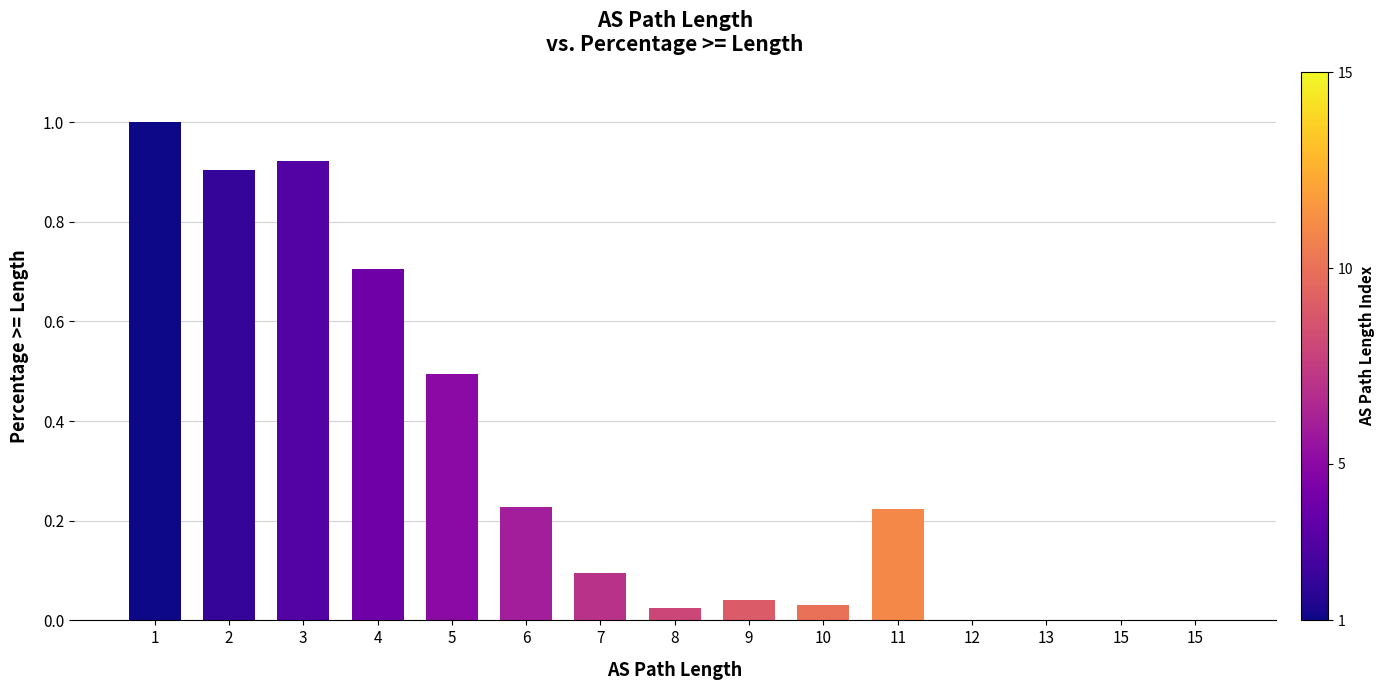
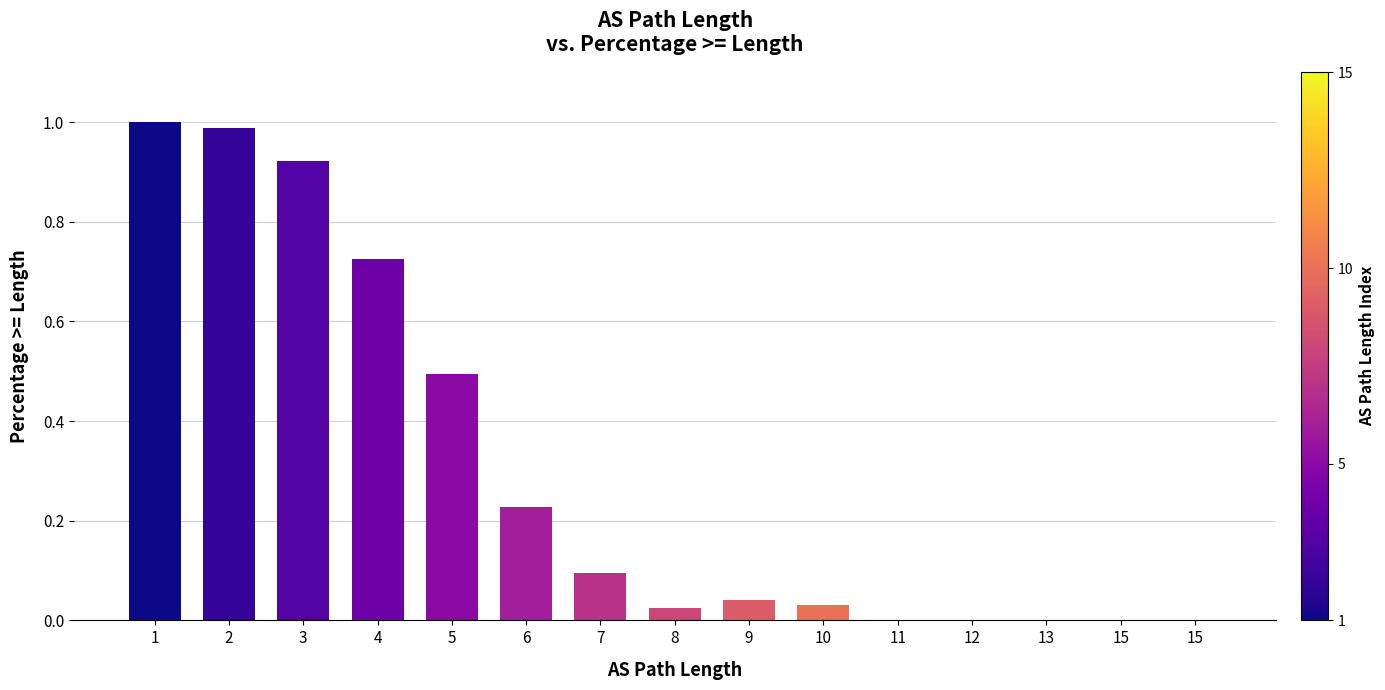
2: 0.90 -> 0.99
4: 0.70 -> 0.72
11: 0.22 -> 0.00
